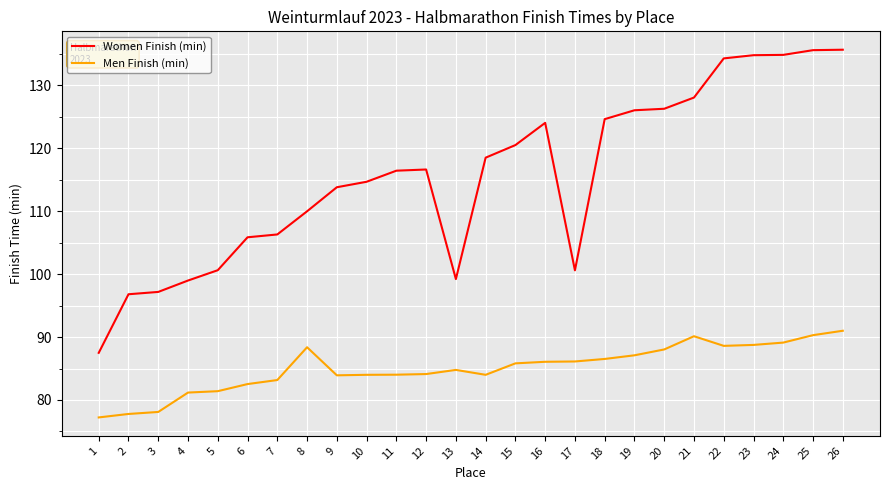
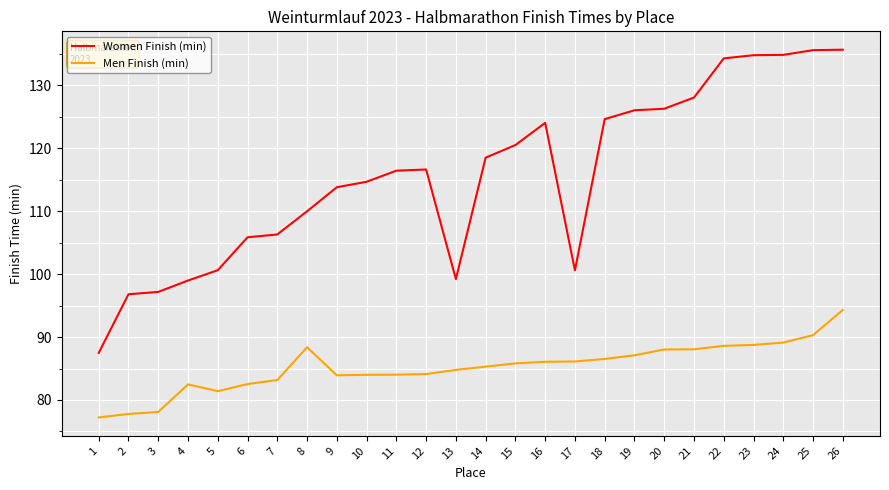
Men Finish (min), 4: 81 -> 82
Men Finish (min), 14: 84 -> 85
Men Finish (min), 21: 90 -> 88
Men Finish (min), 26: 91 -> 94
